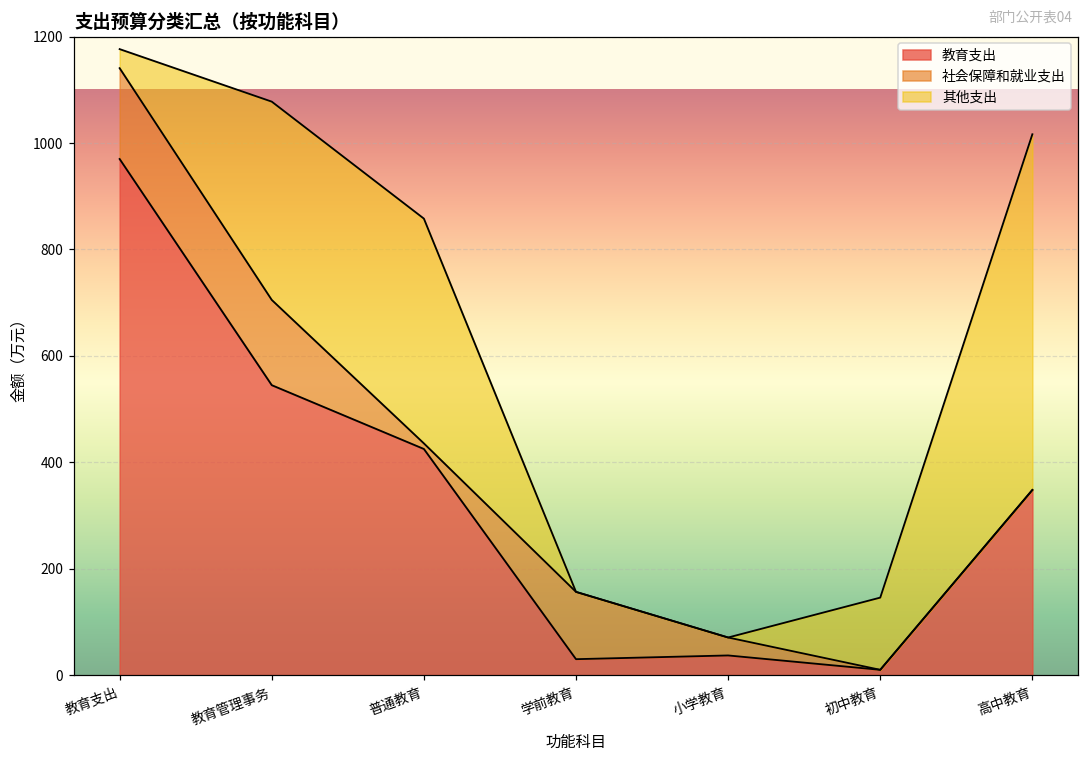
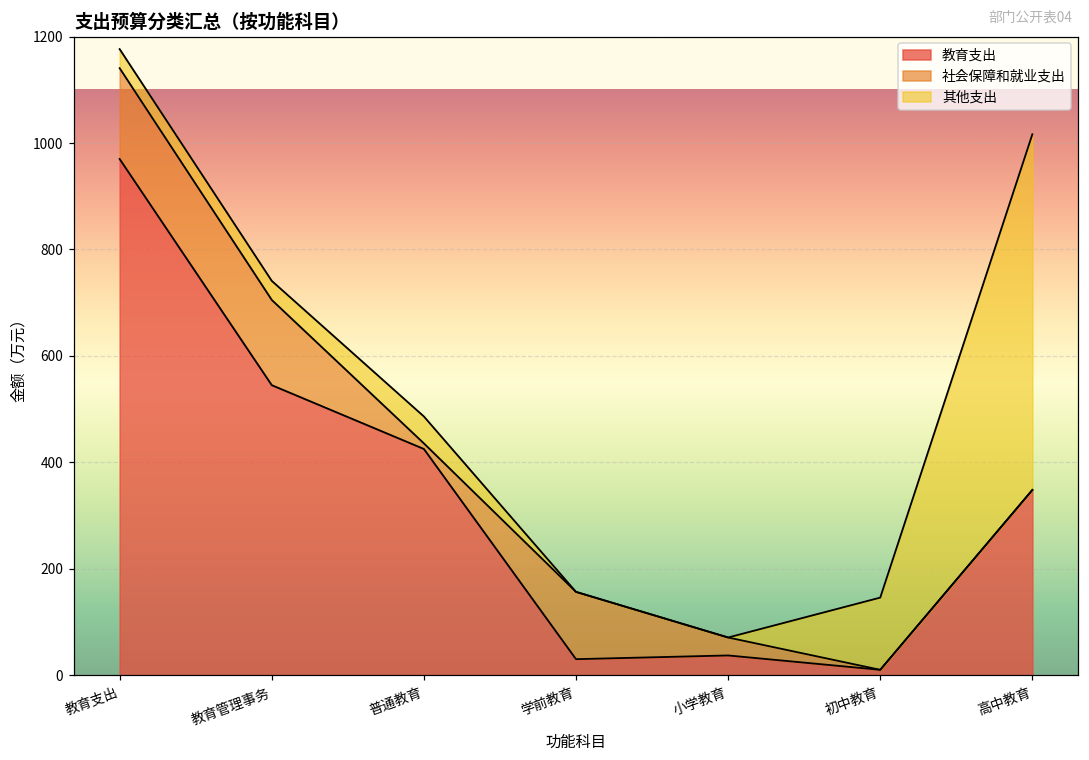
其他支出, 教育管理事务: 370 -> 40
其他支出, 普通教育: 420 -> 50
